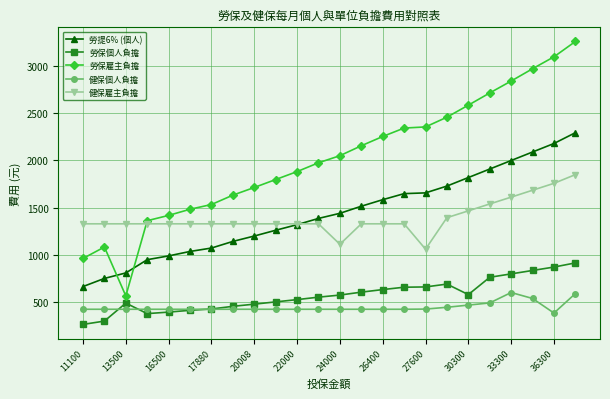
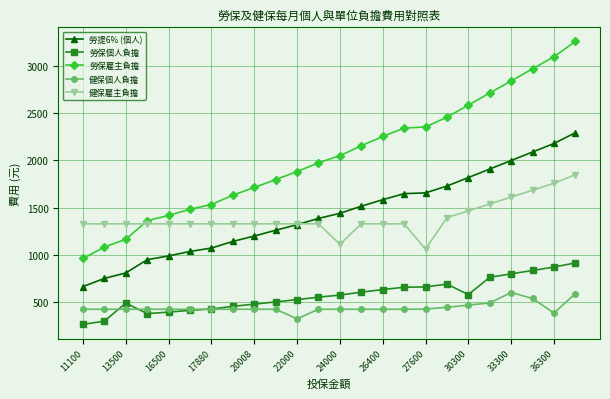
勞保雇主負擔, 13500: 600 -> 1200
健保個人負擔, 22000: 400 -> 300
